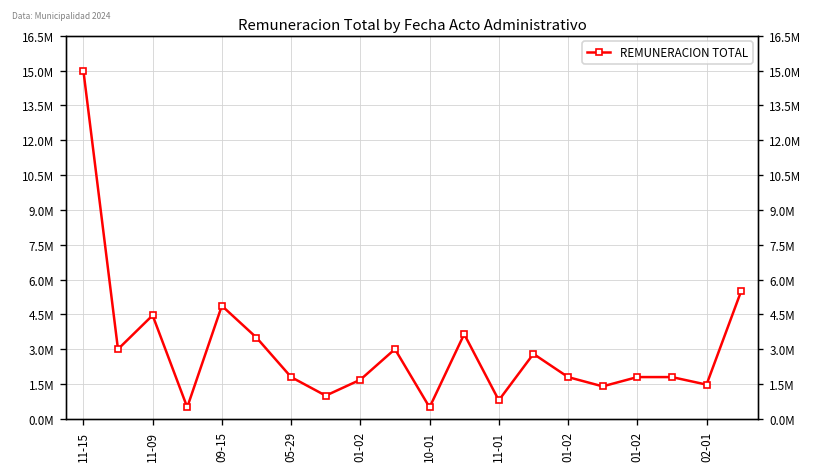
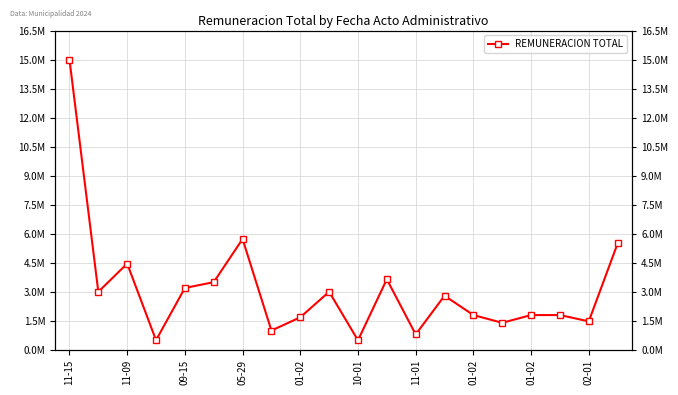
09-15: 4900000 -> 3200000
05-29: 1800000 -> 5700000
